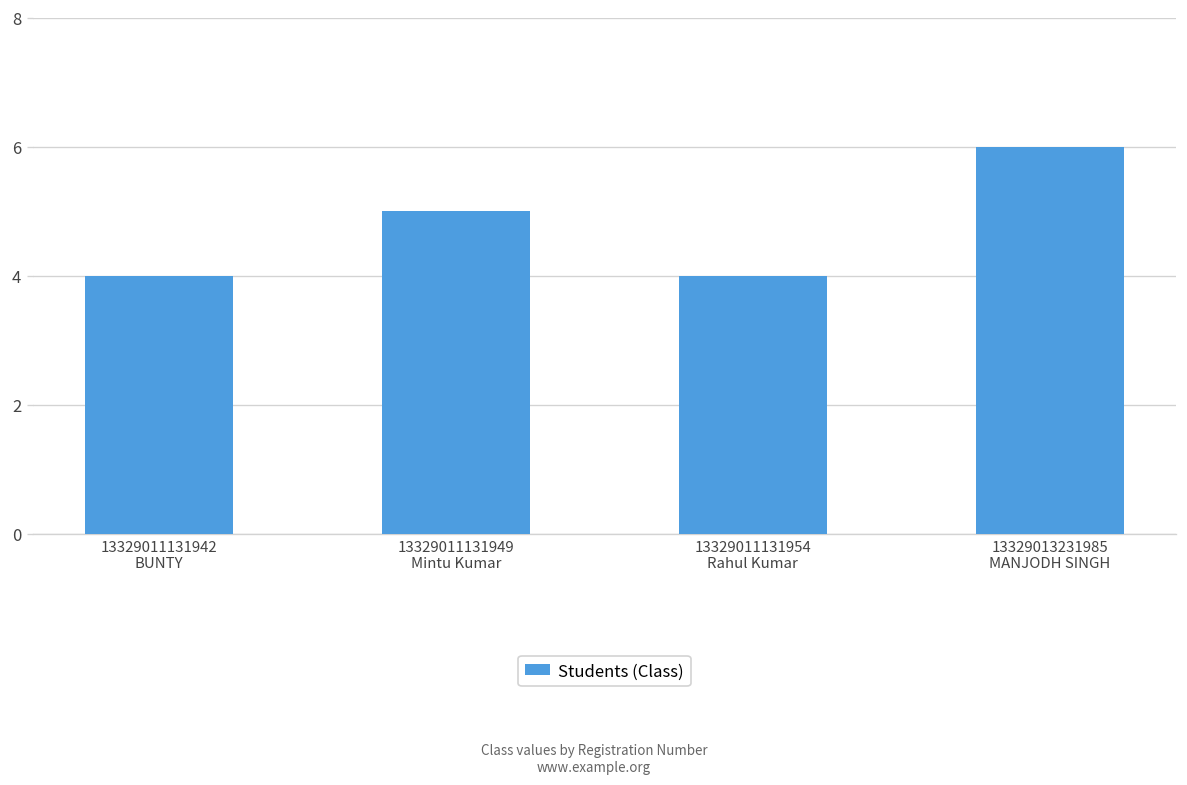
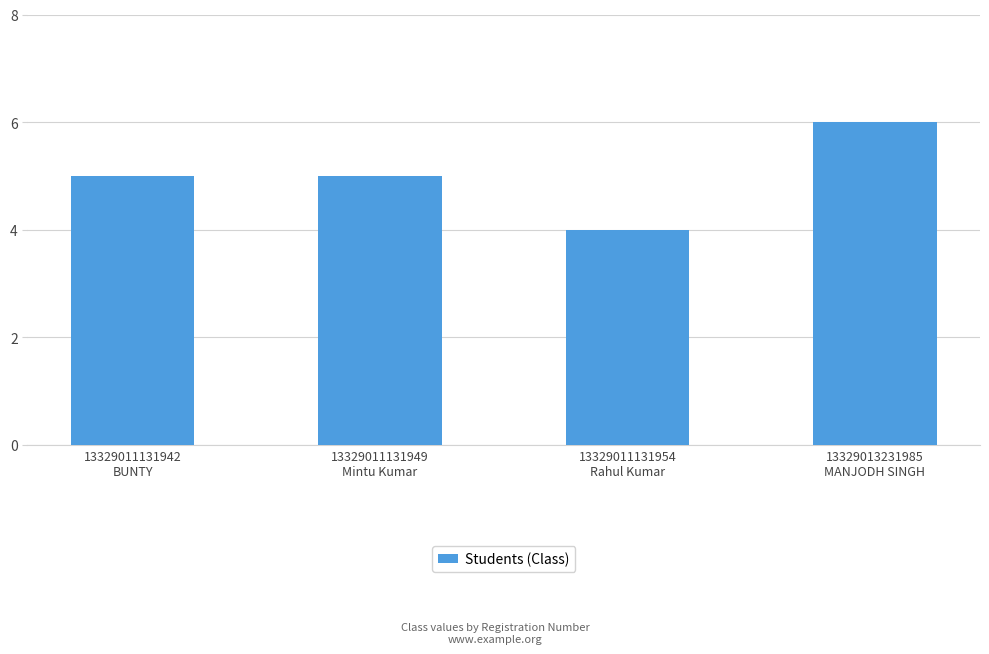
13329011131942 BUNTY: 4 -> 5
